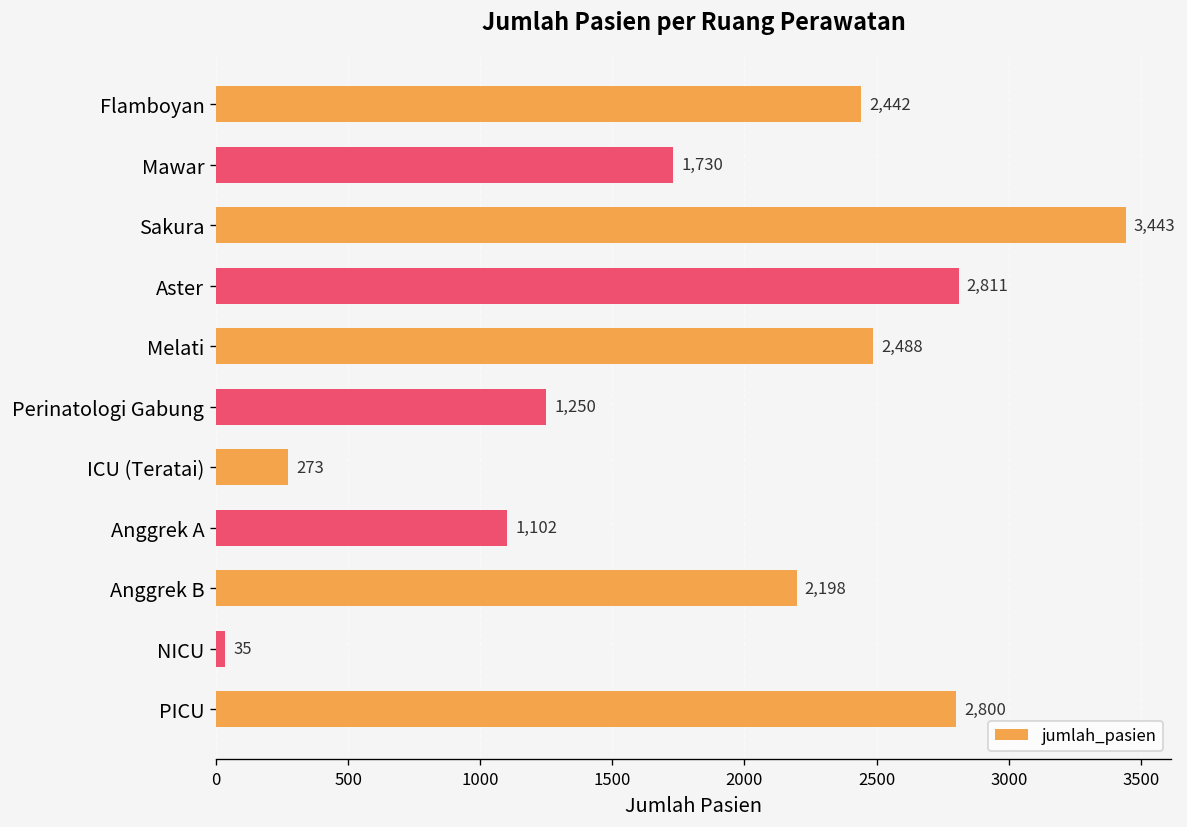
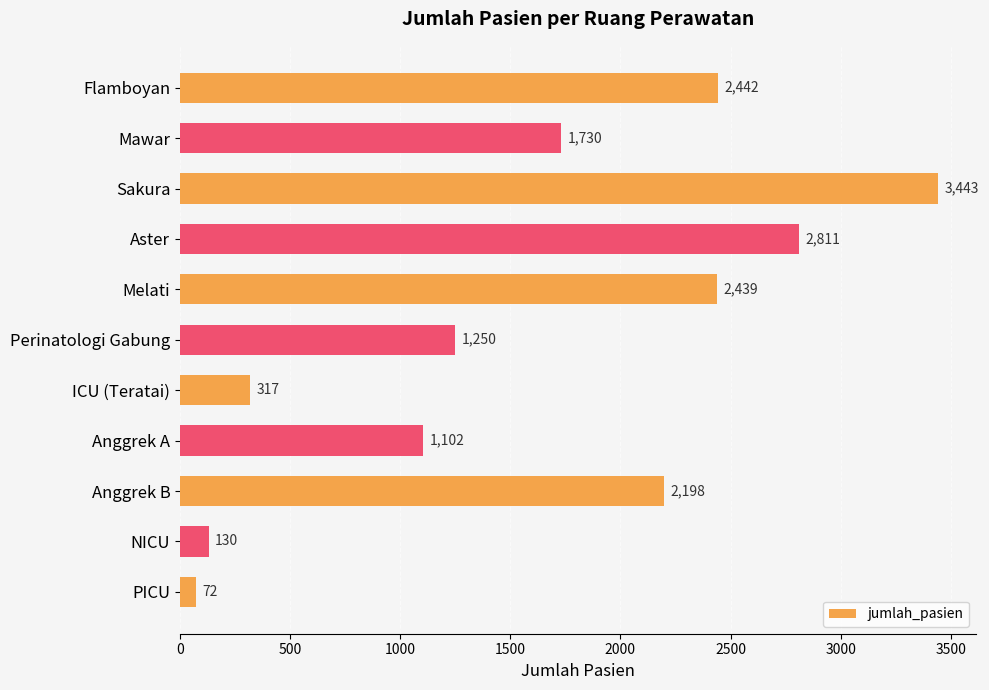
Melati: 2,488 -> 2,439
ICU (Teratai): 273 -> 317
NICU: 35 -> 130
PICU: 2,800 -> 72
